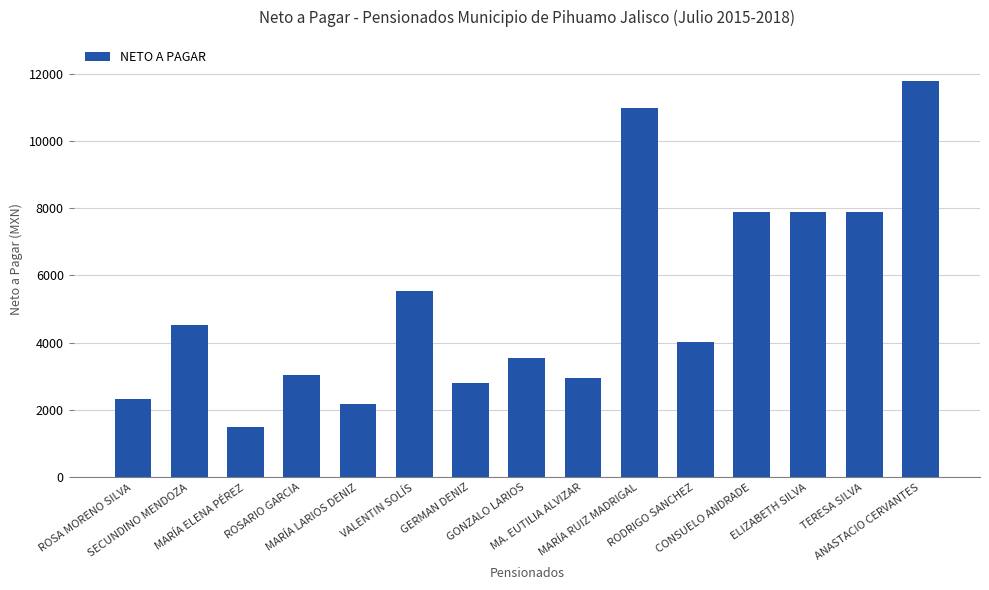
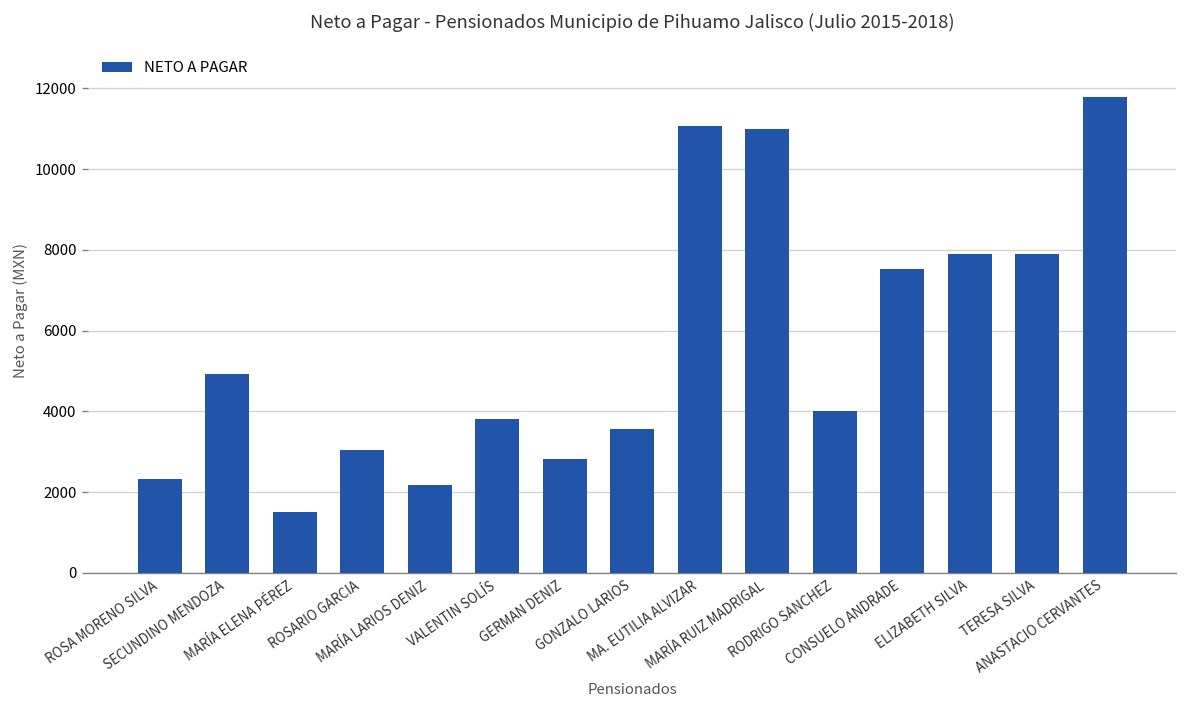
SECUNDINO MENDOZA: 4500 -> 4900
VALENTIN SOLÍS: 5500 -> 3800
MA. EUTILIA ALVIZAR: 3000 -> 11100
CONSUELO ANDRADE: 7900 -> 7500
